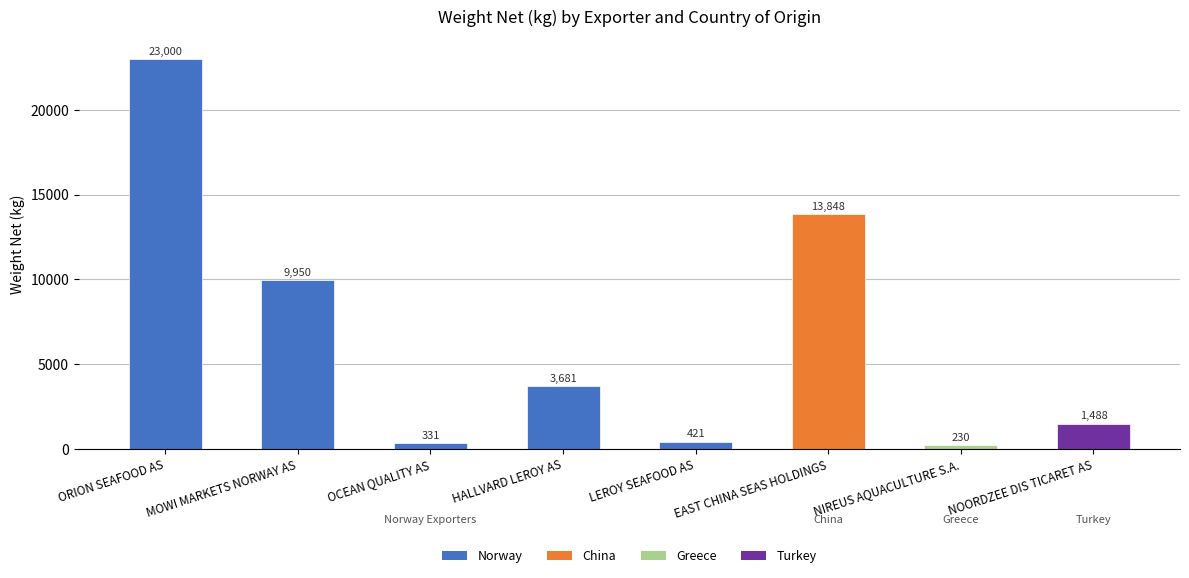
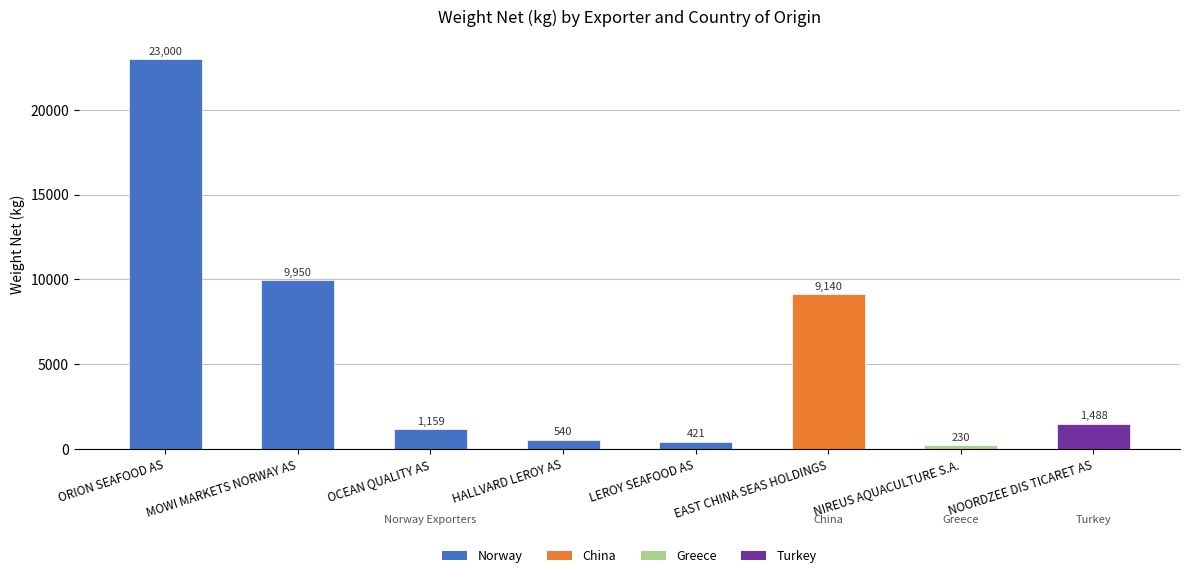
OCEAN QUALITY AS: 331 -> 1,159
HALLVARD LEROY AS: 3,681 -> 540
EAST CHINA SEAS HOLDINGS: 13,848 -> 9,140
